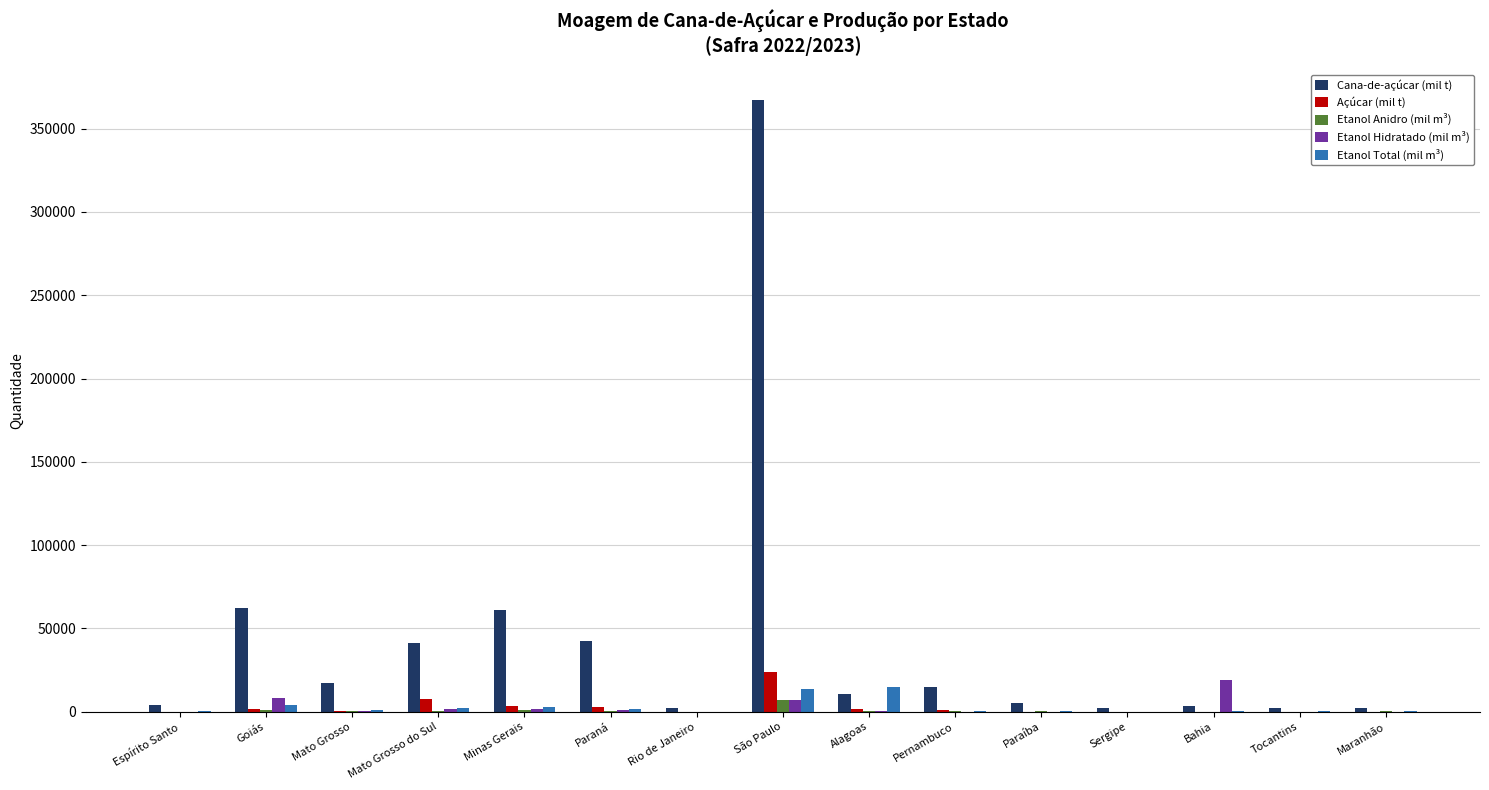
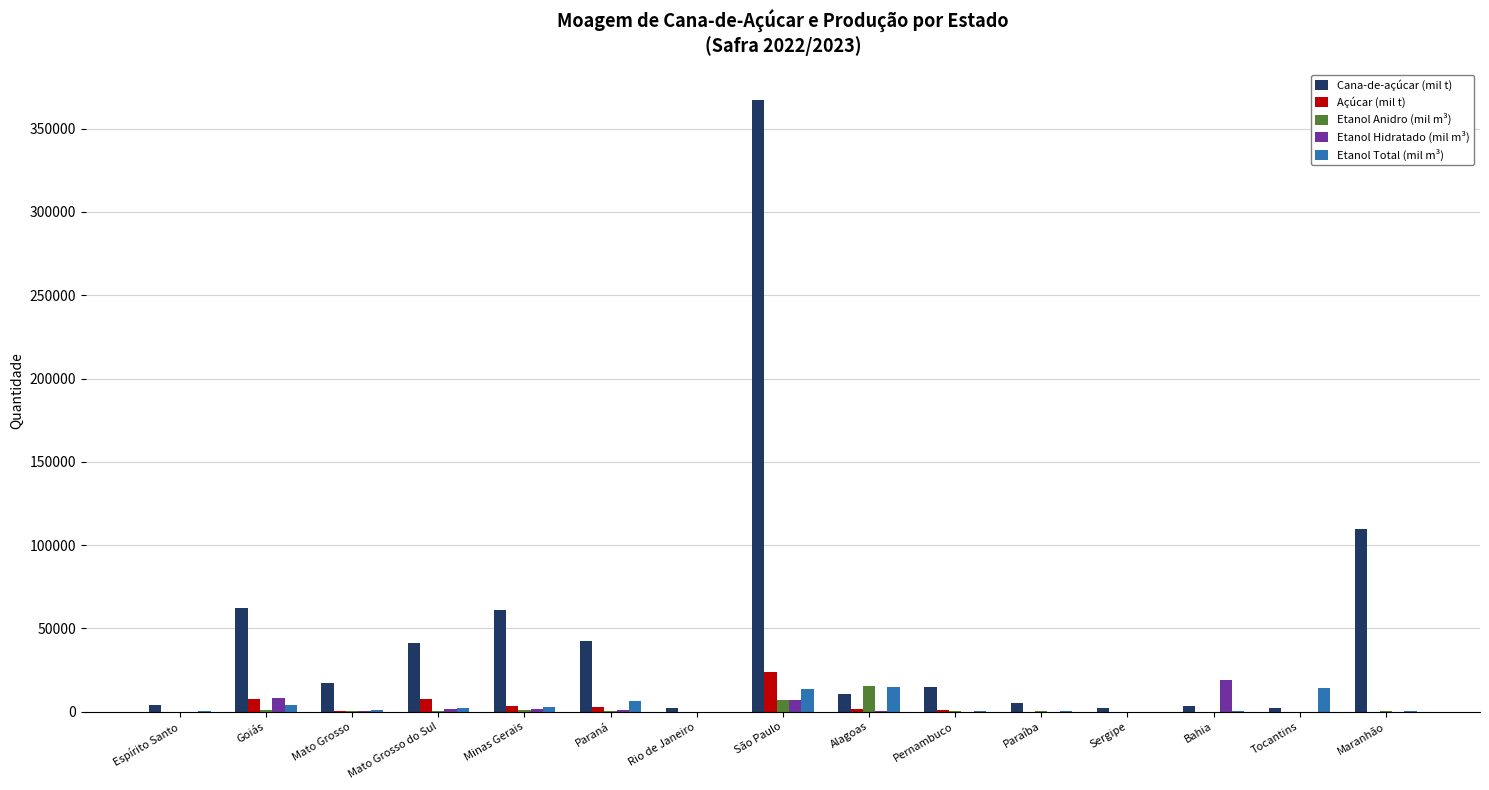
Açúcar (mil t), Goiás: 2000 -> 7000
Etanol Total (mil m³), Paraná: 1000 -> 6000
Etanol Anidro (mil m³), Alagoas: 0 -> 16000
Etanol Total (mil m³), Tocantins: 0 -> 14000
Cana-de-açúcar (mil t), Maranhão: 2000 -> 109000
